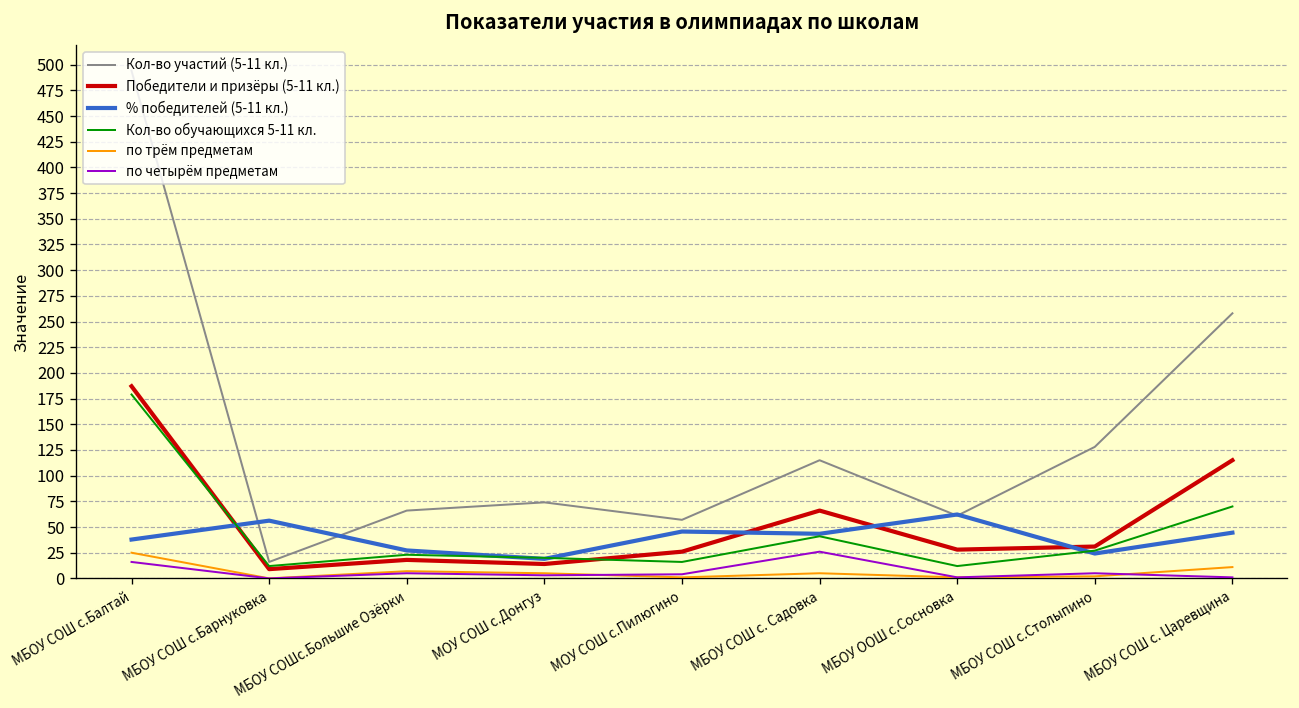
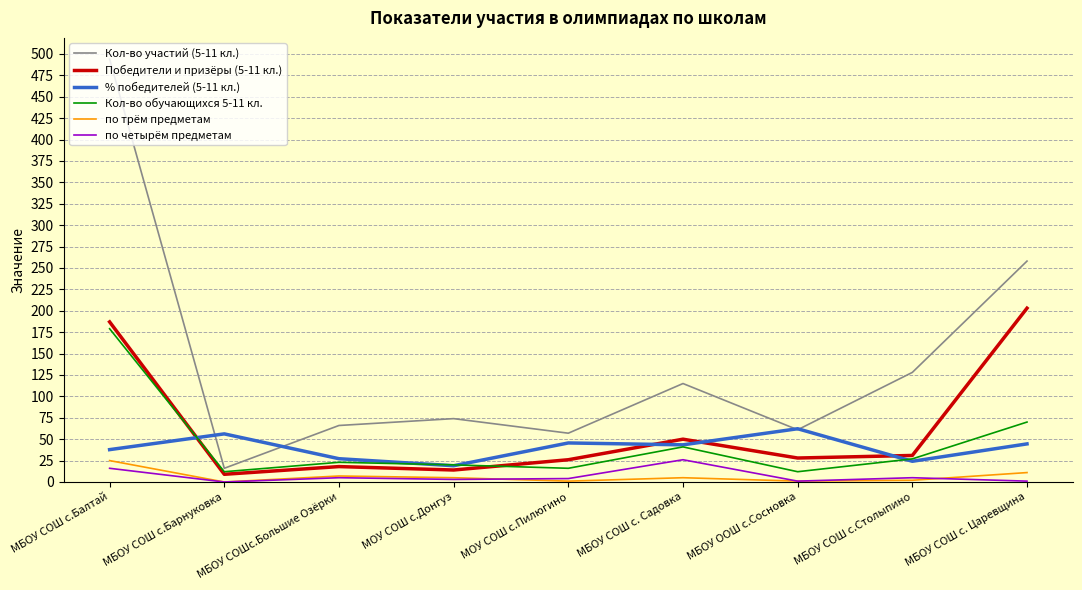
Победители и призёры (5-11 кл.), МБОУ СОШ с. Садовка: 70 -> 50
Победители и призёры (5-11 кл.), МБОУ СОШ с. Царевщина: 120 -> 200
